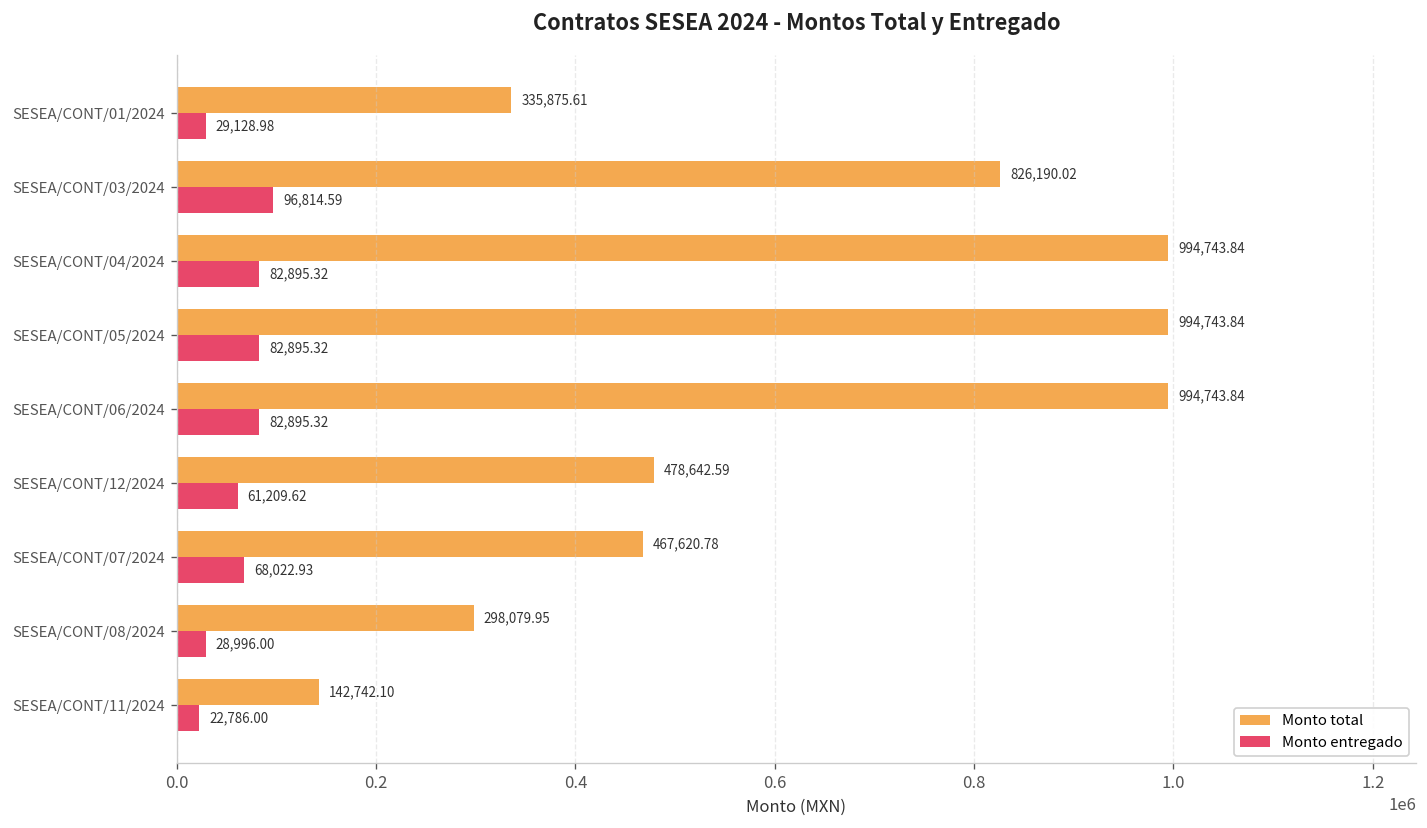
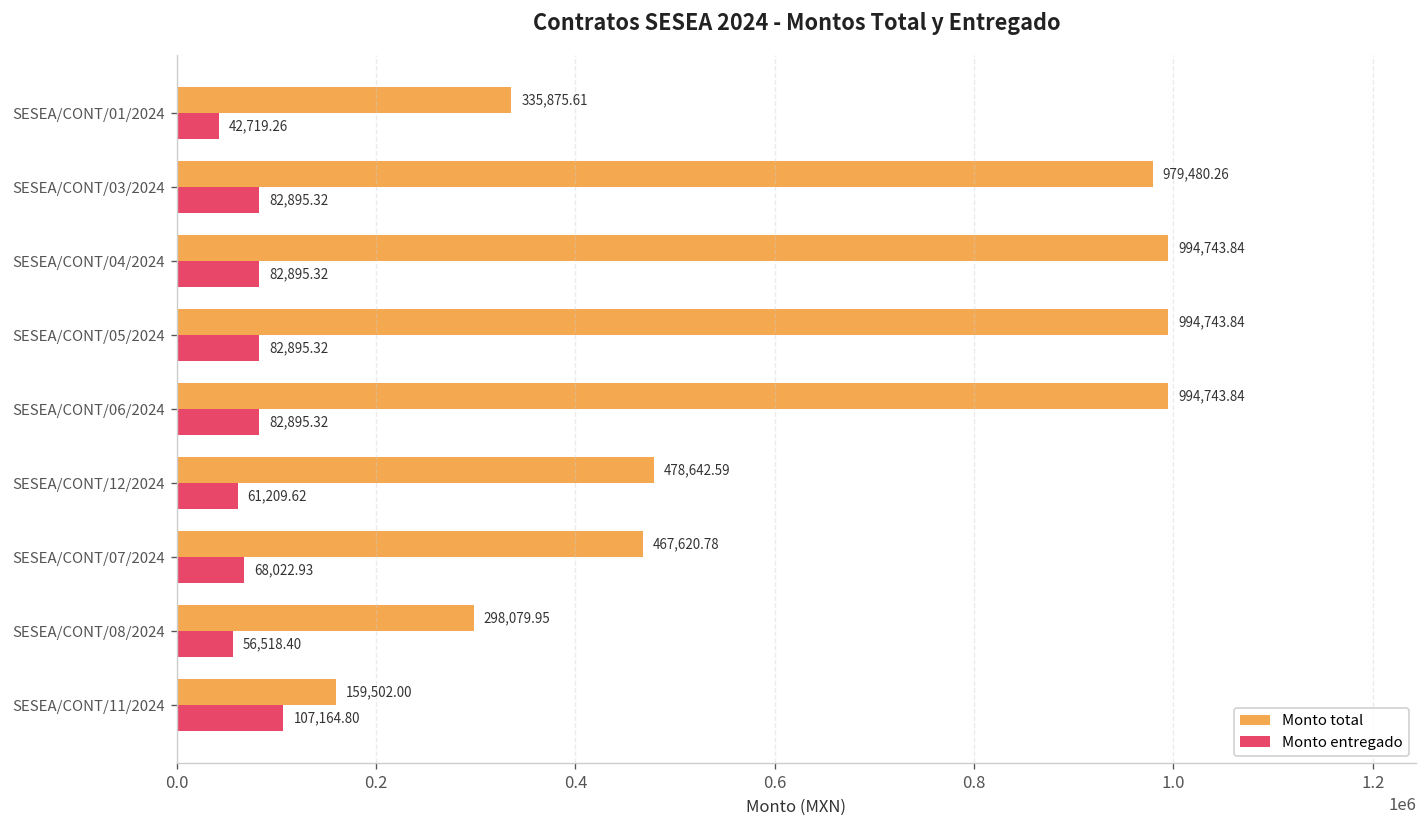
Monto entregado, SESEA/CONT/01/2024: 29,128.98 -> 42,719.26
Monto total, SESEA/CONT/03/2024: 826,190.02 -> 979,480.26
Monto entregado, SESEA/CONT/03/2024: 96,814.59 -> 82,895.32
Monto entregado, SESEA/CONT/08/2024: 28,996.00 -> 56,518.40
Monto total, SESEA/CONT/11/2024: 142,742.10 -> 159,502.00
Monto entregado, SESEA/CONT/11/2024: 22,786.00 -> 107,164.80
